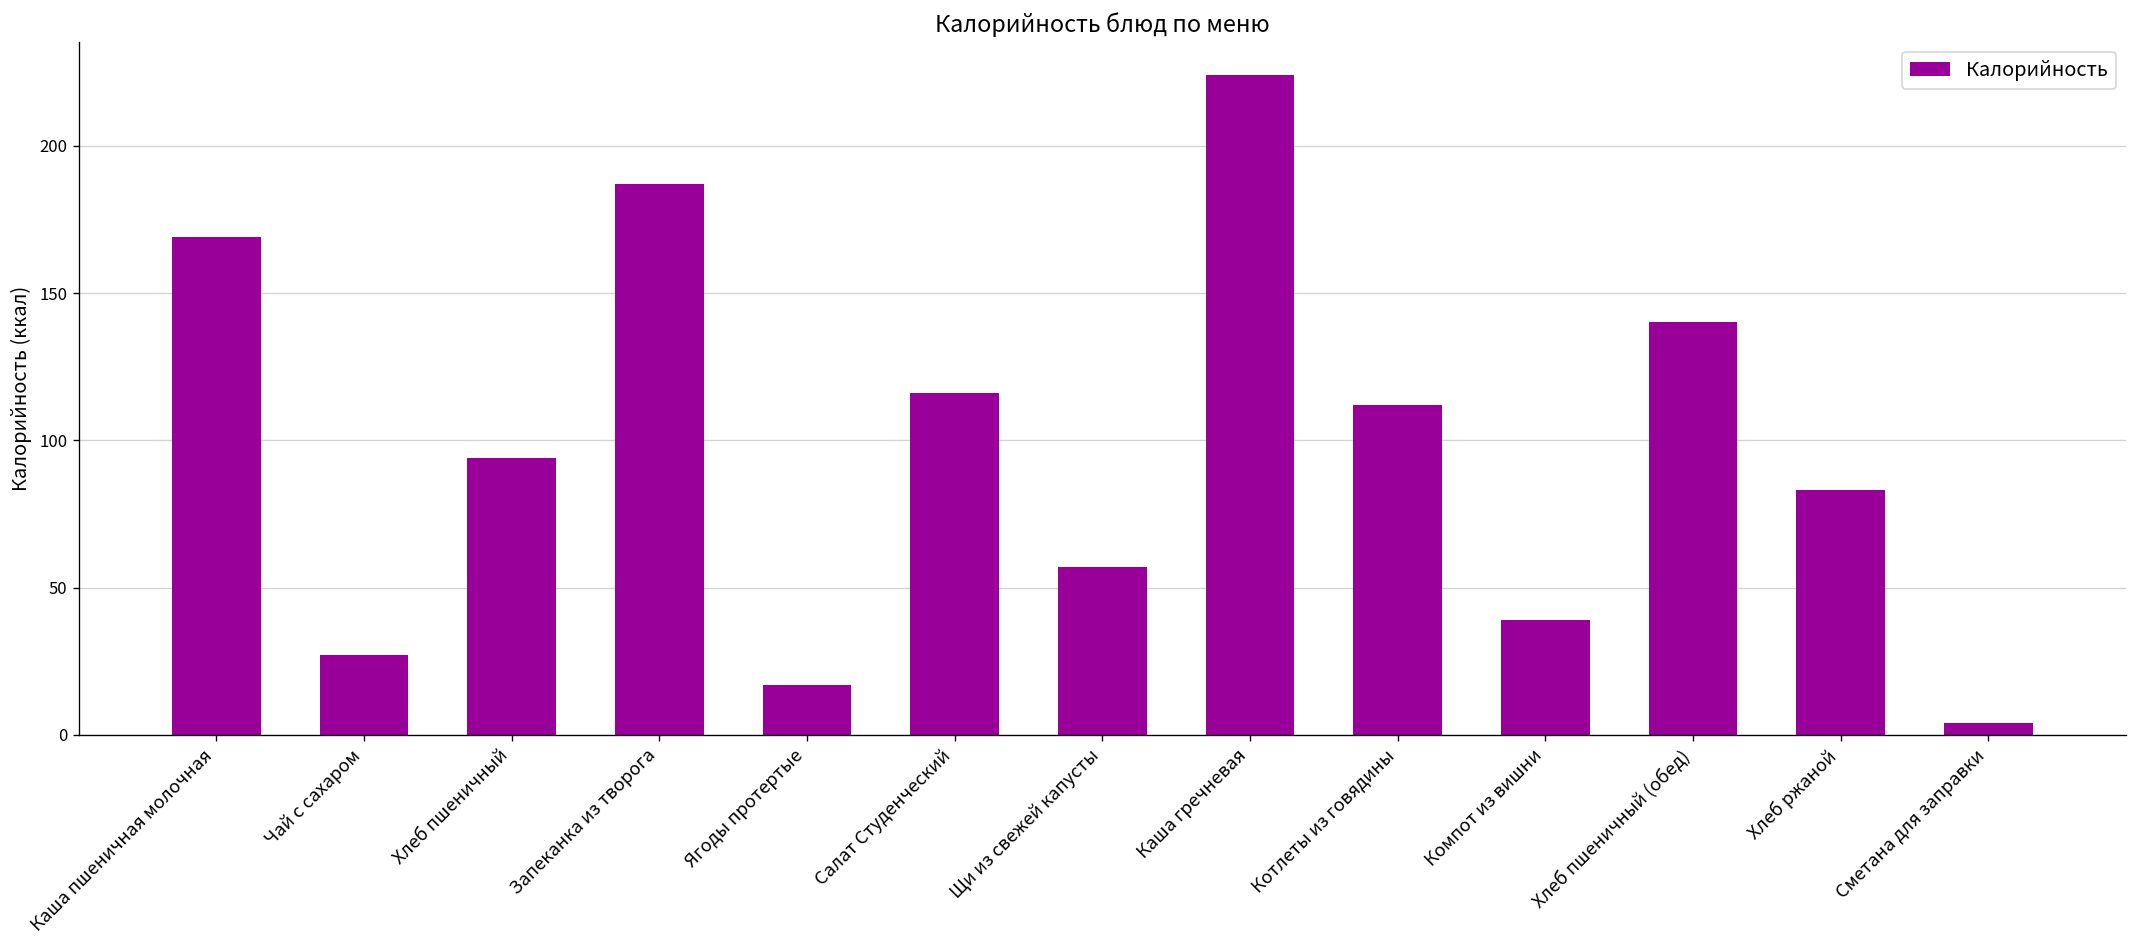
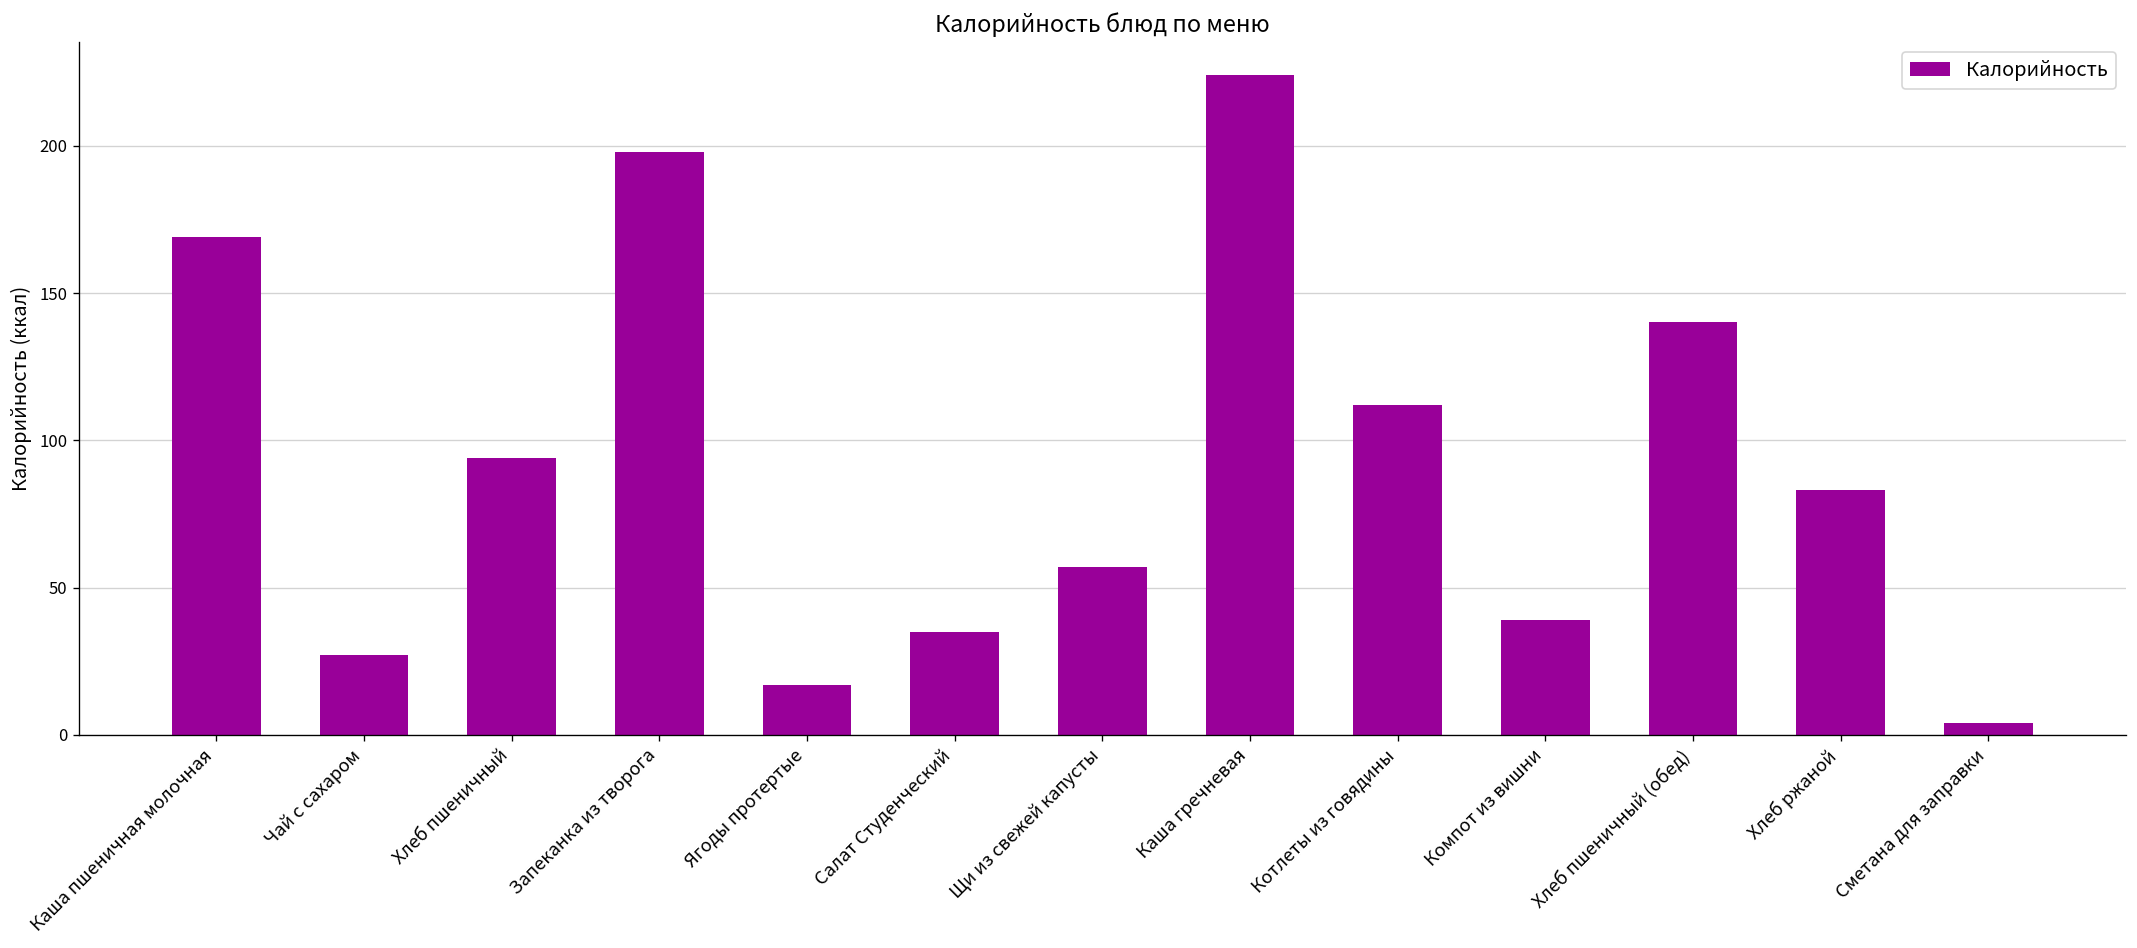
Запеканка из творога: 187 -> 198
Салат Студенческий: 116 -> 35
